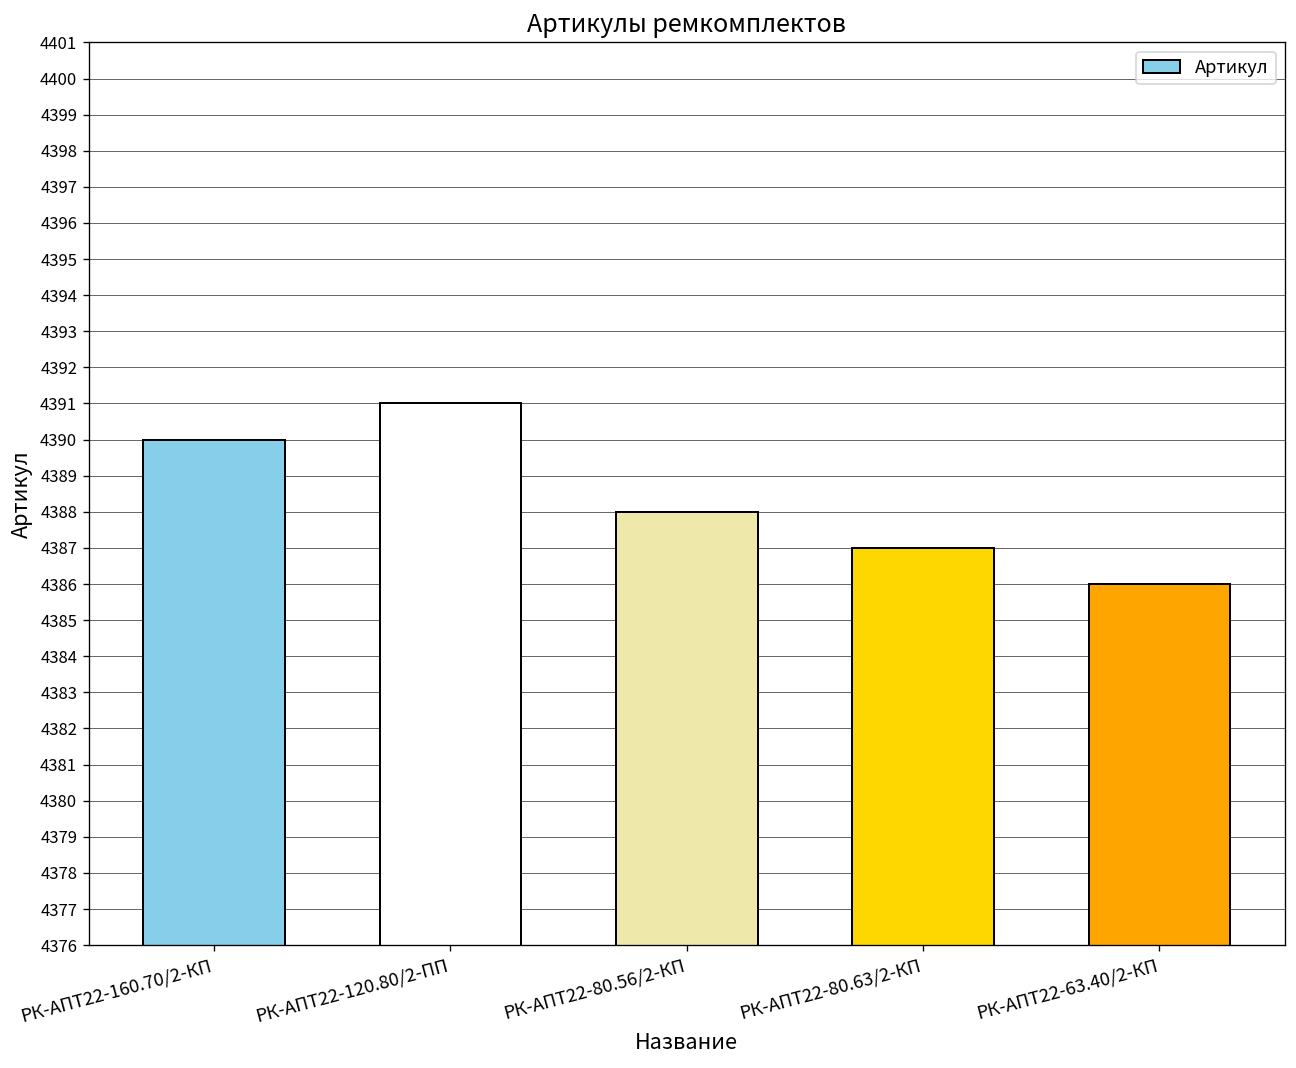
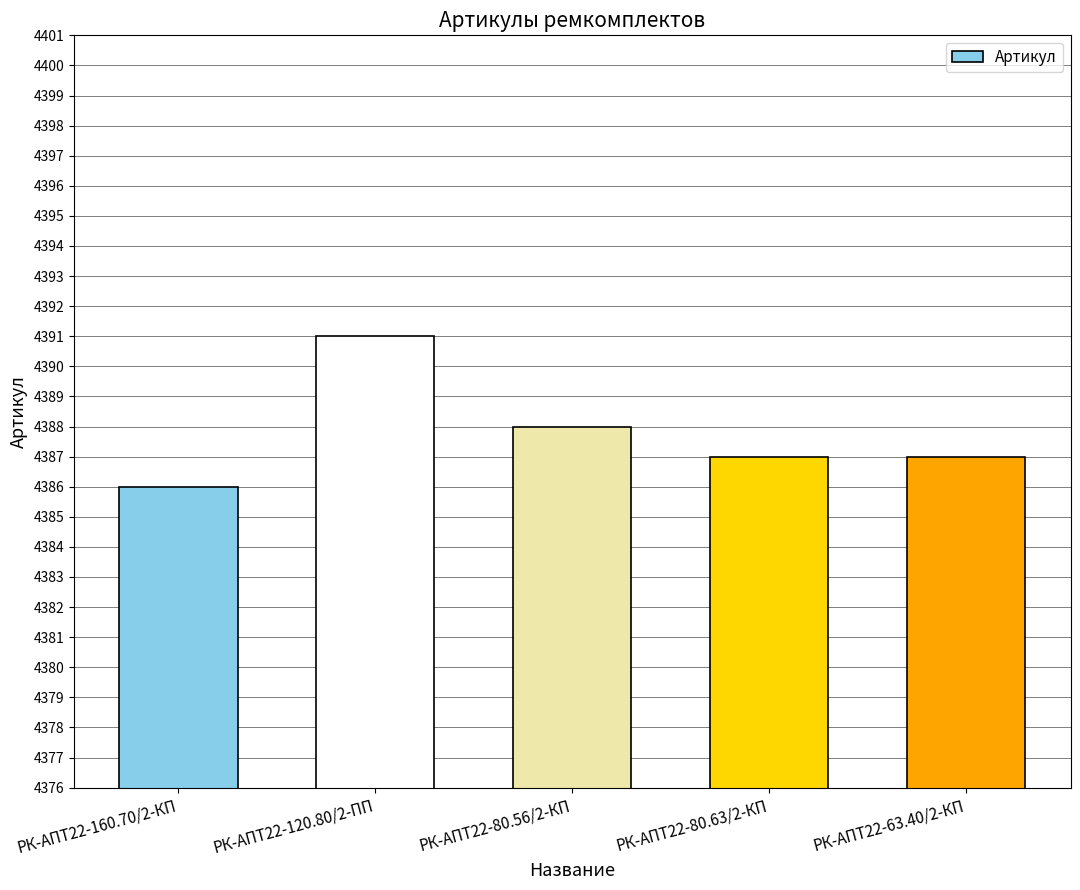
РК-АПТ22-160.70/2-КП: 4390 -> 4386
РК-АПТ22-63.40/2-КП: 4386 -> 4387
